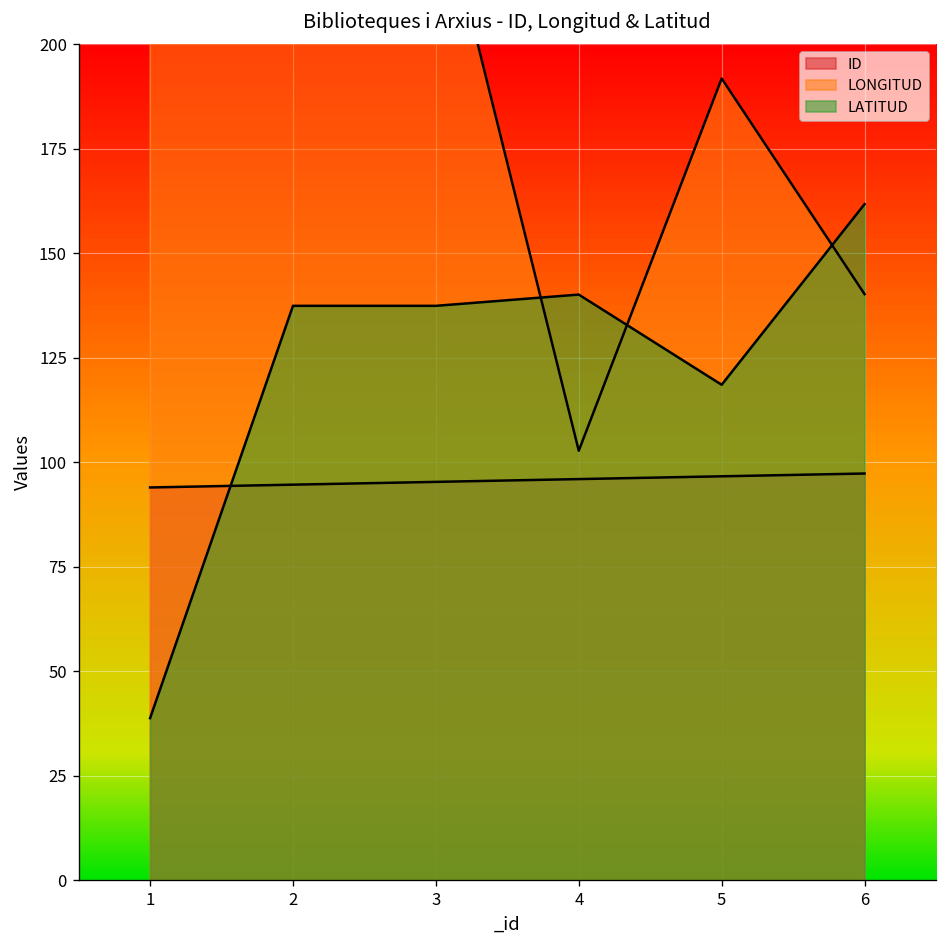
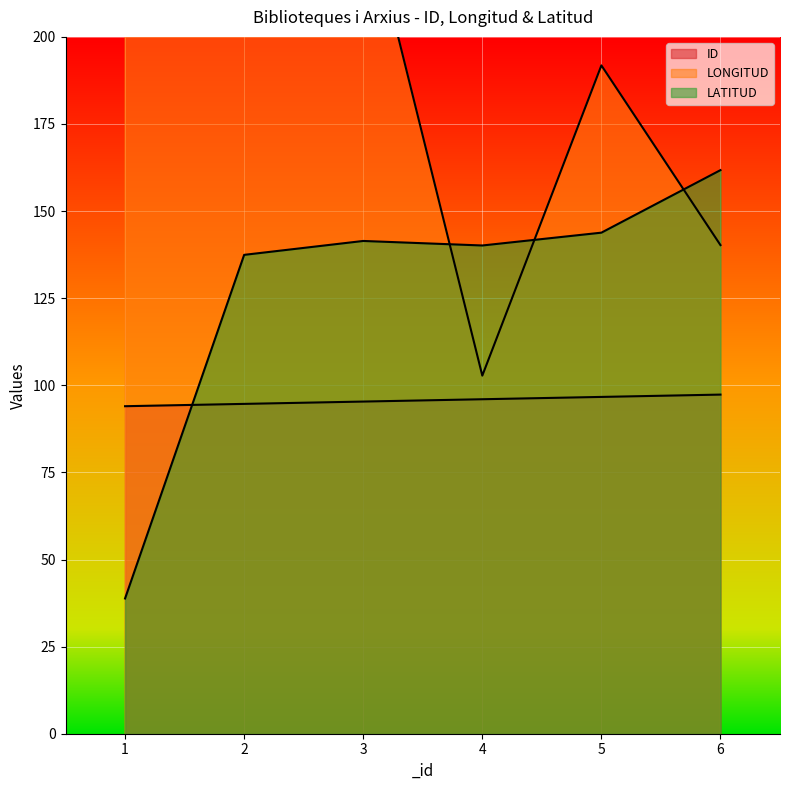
LATITUD, 3: 137 -> 141
LATITUD, 5: 119 -> 144
